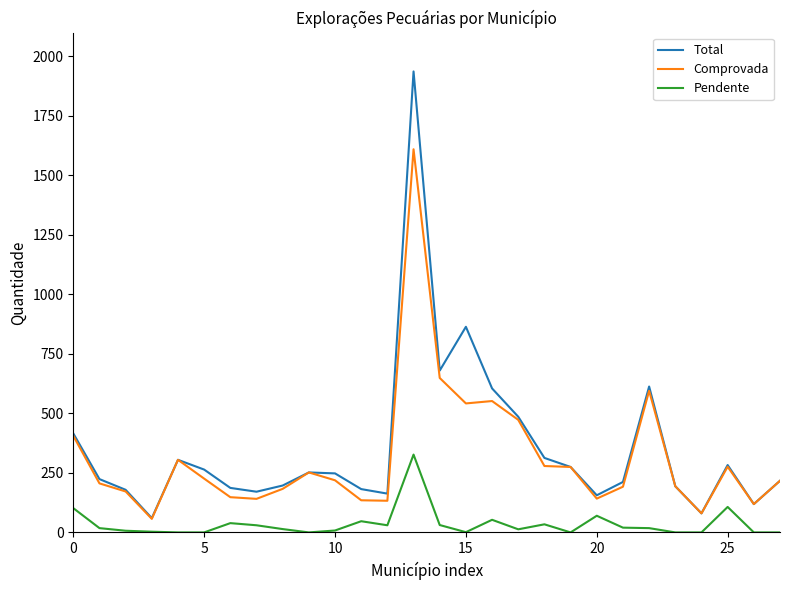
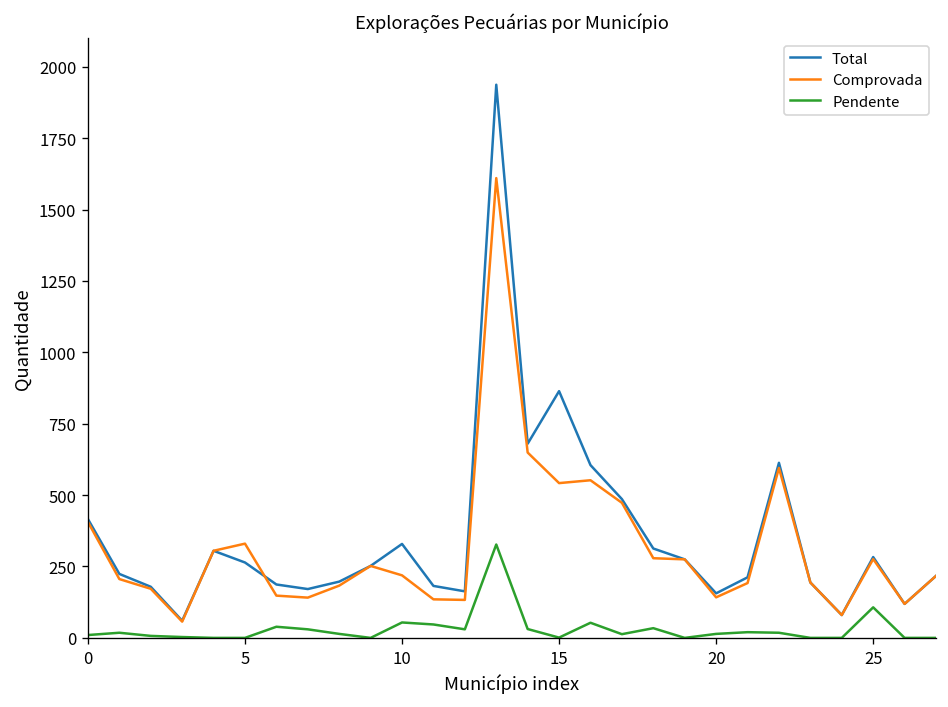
Pendente, 0: 100 -> 10
Comprovada, 5: 230 -> 330
Total, 10: 250 -> 330
Pendente, 10: 10 -> 50
Pendente, 20: 70 -> 10
